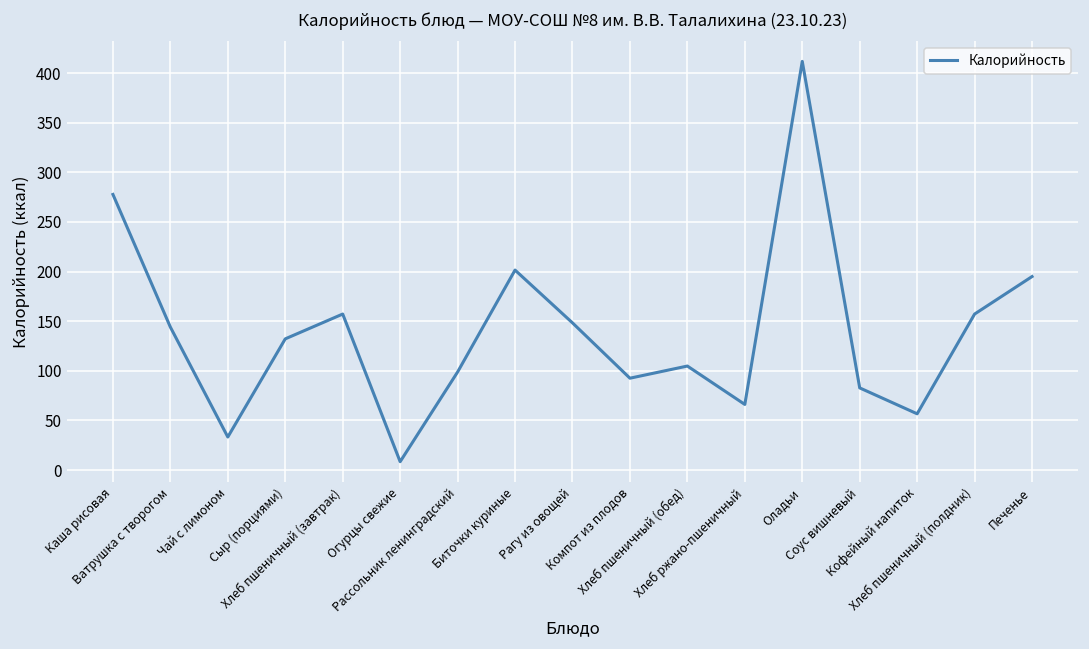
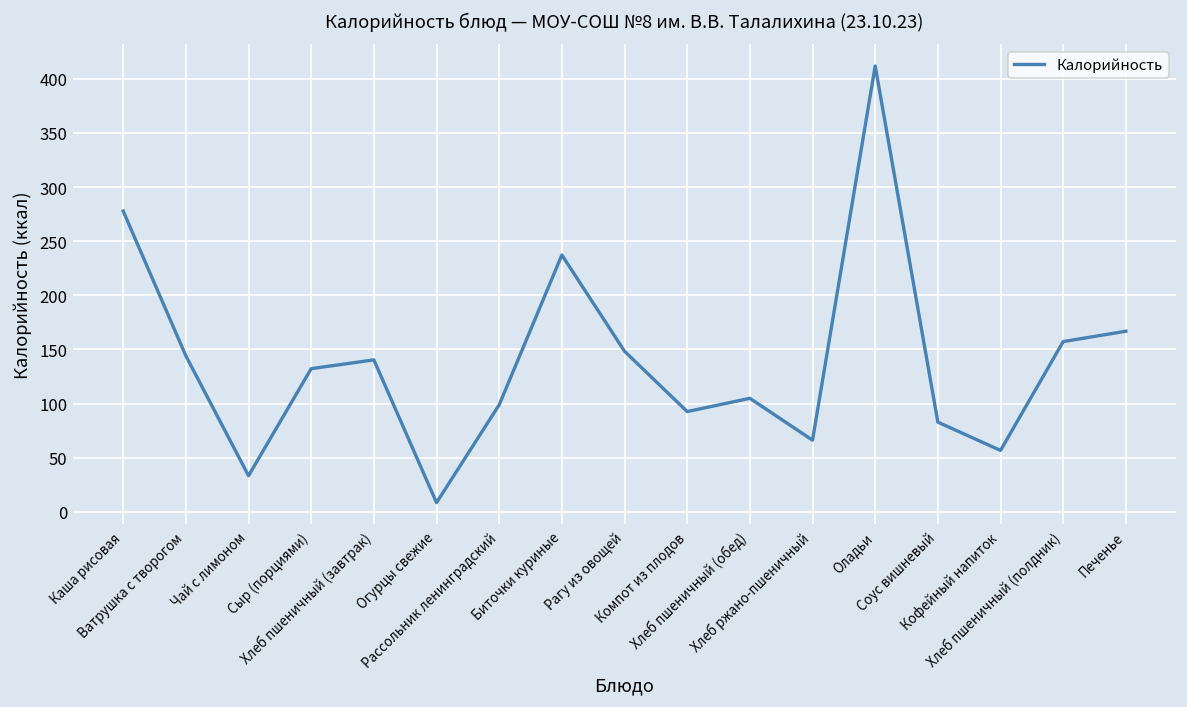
Хлеб пшеничный (завтрак): 160 -> 140
Биточки куриные: 200 -> 240
Печенье: 200 -> 170
